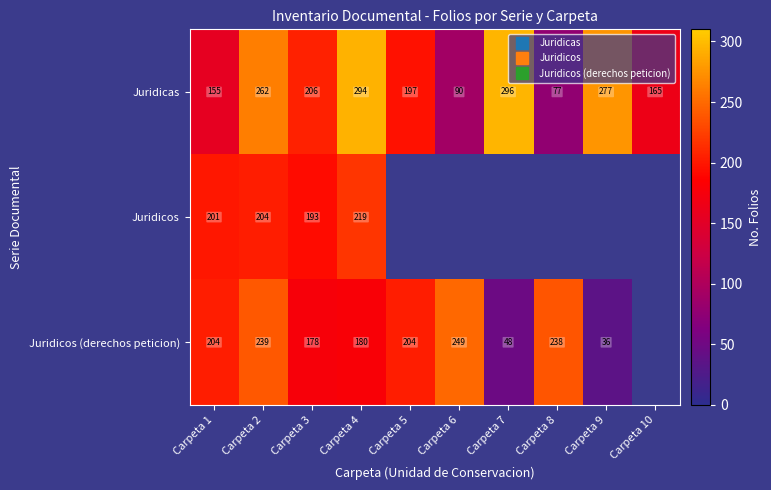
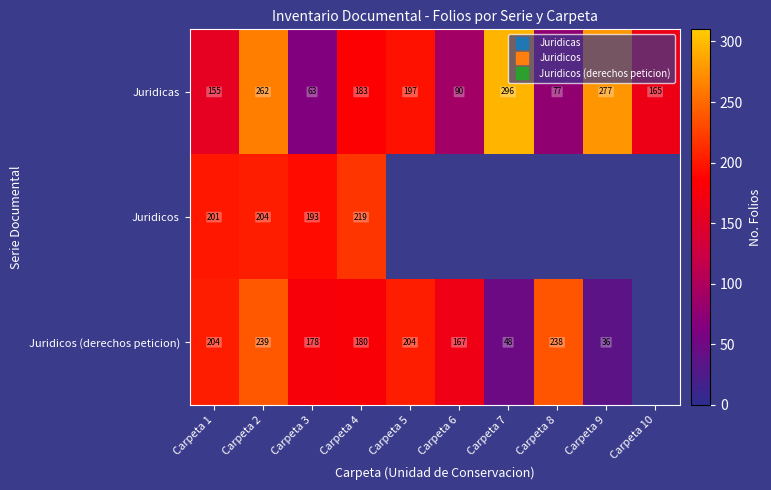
Juridicas, Carpeta 3: 206 -> 63
Juridicas, Carpeta 4: 294 -> 183
Juridicos (derechos peticion), Carpeta 6: 249 -> 167
